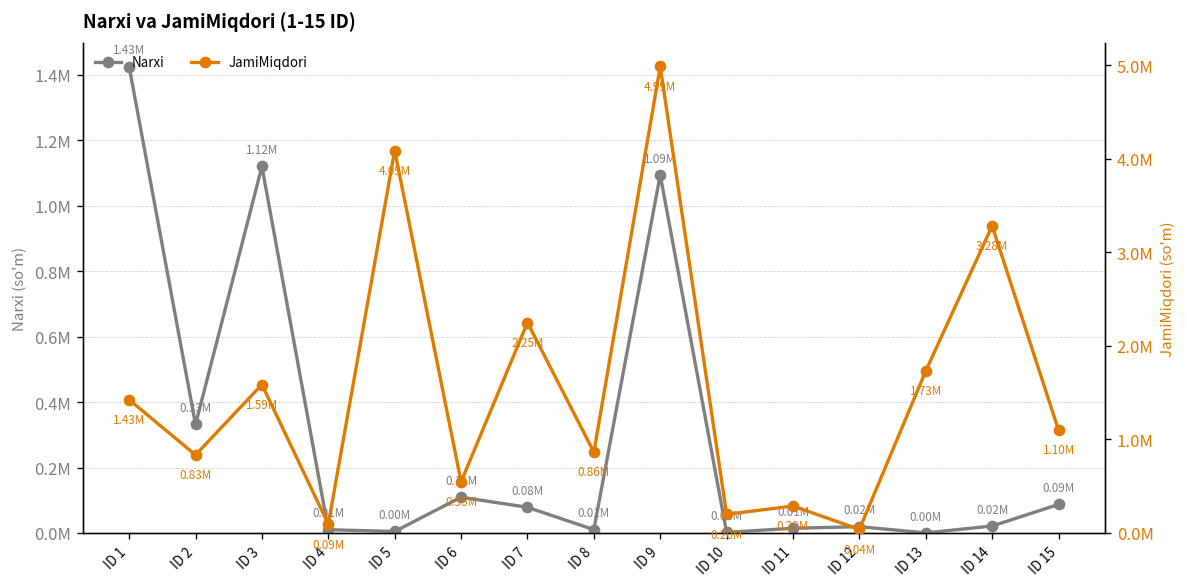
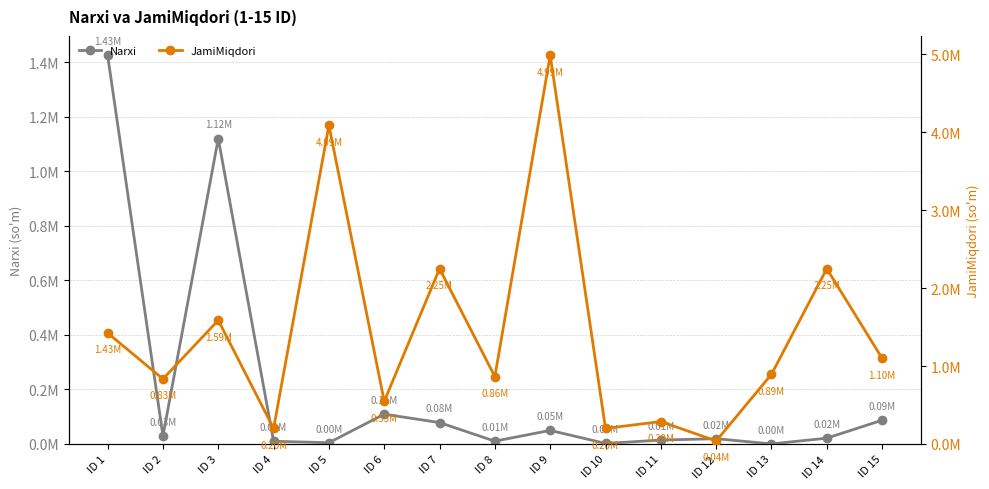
Narxi, ID 2: 0.33M -> 0.03M
Narxi, ID 9: 1.09M -> 0.05M
JamiMiqdori, ID 4: 0.09M -> 0.20M
JamiMiqdori, ID 13: 1.73M -> 0.89M
JamiMiqdori, ID 14: 3.28M -> 2.25M
